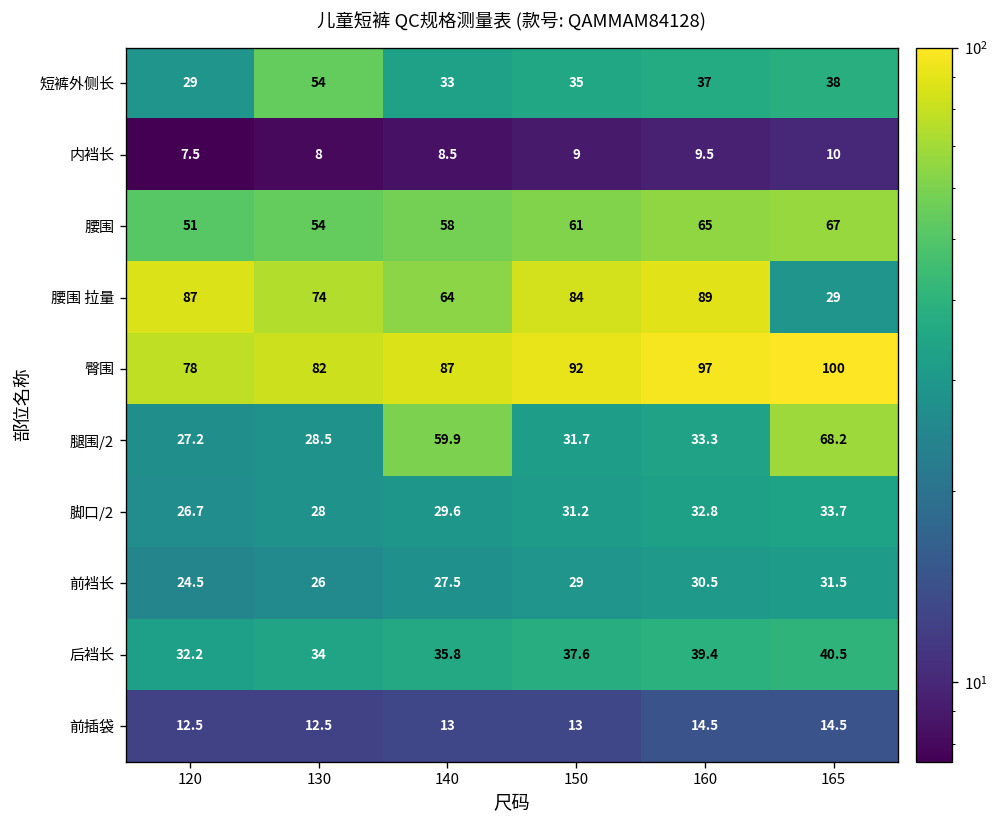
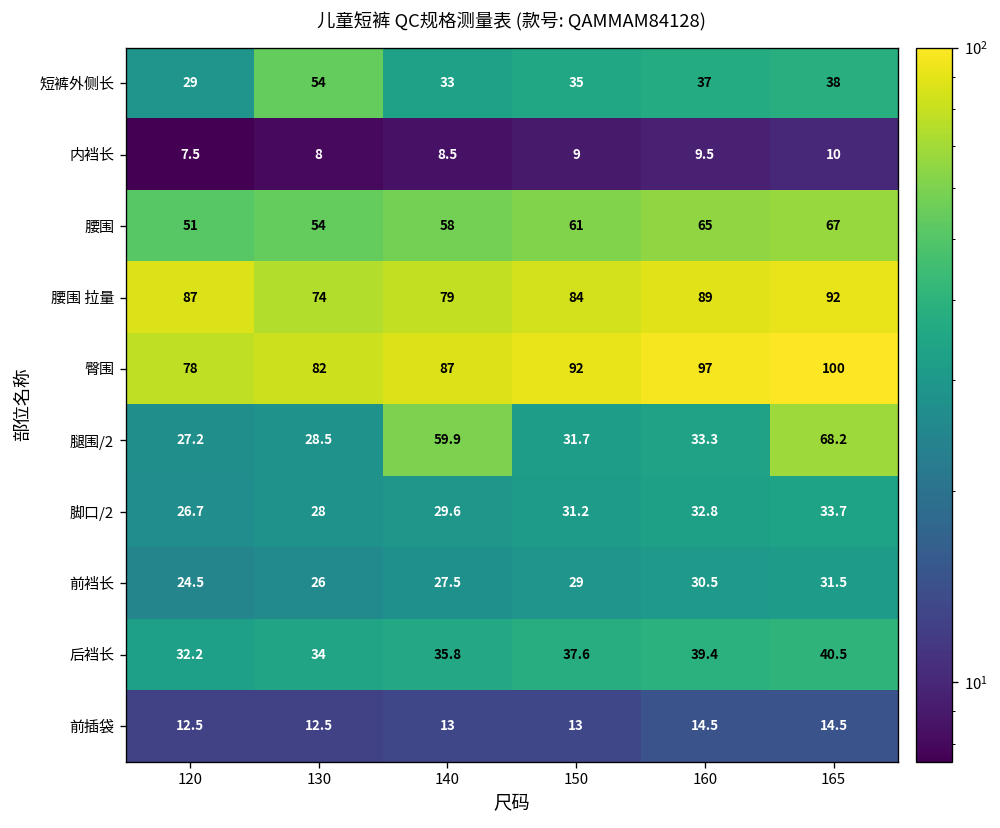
腰围 拉量, 140: 64 -> 79
腰围 拉量, 165: 29 -> 92
